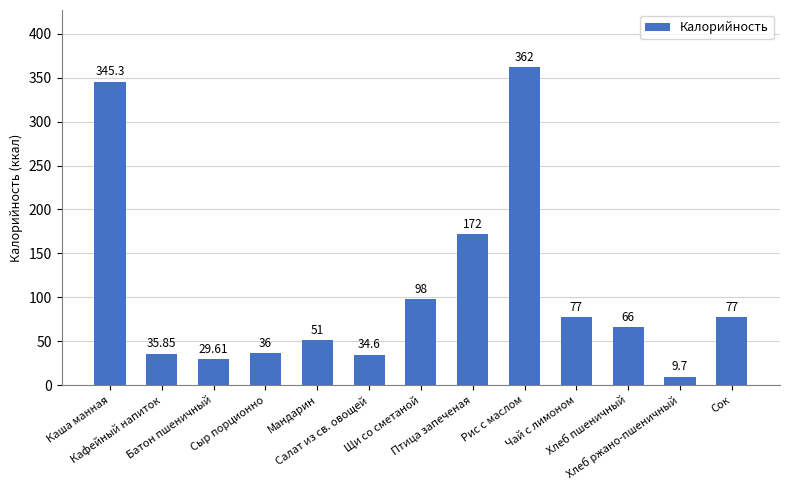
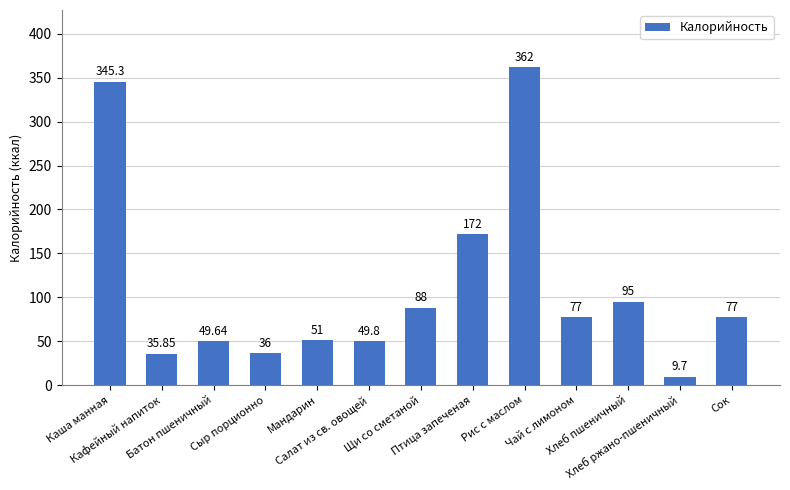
Батон пшеничный: 29.61 -> 49.64
Салат из св. овощей: 34.6 -> 49.8
Щи со сметаной: 98 -> 88
Хлеб пшеничный: 66 -> 95
